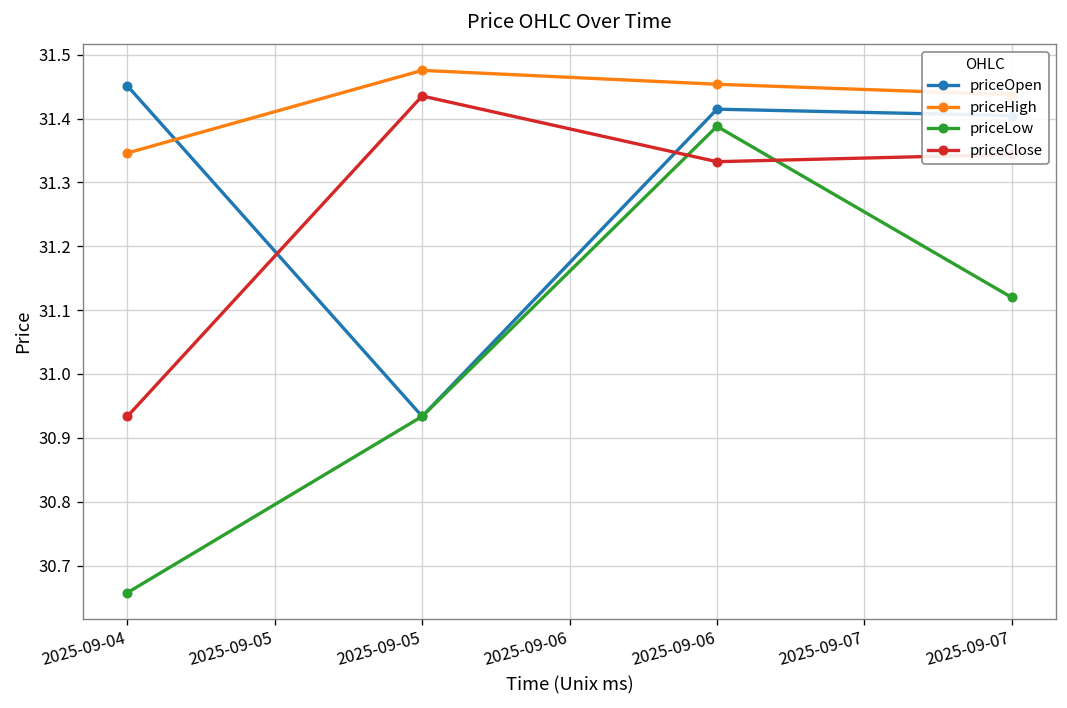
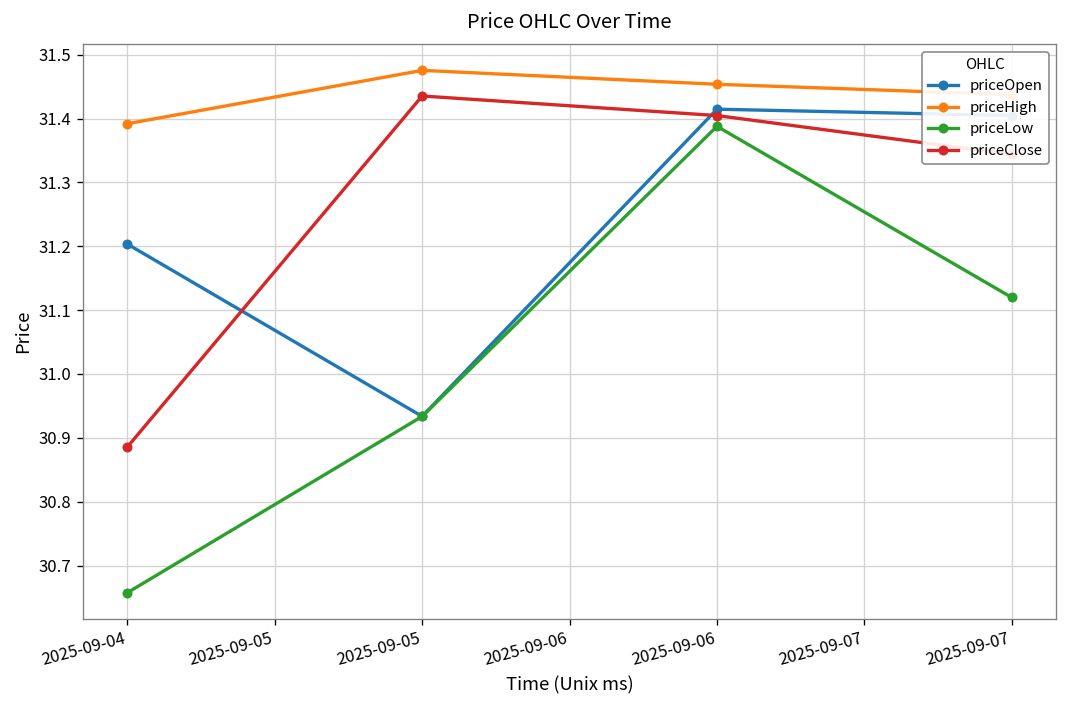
priceOpen, 2025-09-04: 31.45 -> 31.20
priceHigh, 2025-09-04: 31.35 -> 31.39
priceClose, 2025-09-04: 30.93 -> 30.89
priceClose, 2025-09-06: 31.33 -> 31.40
